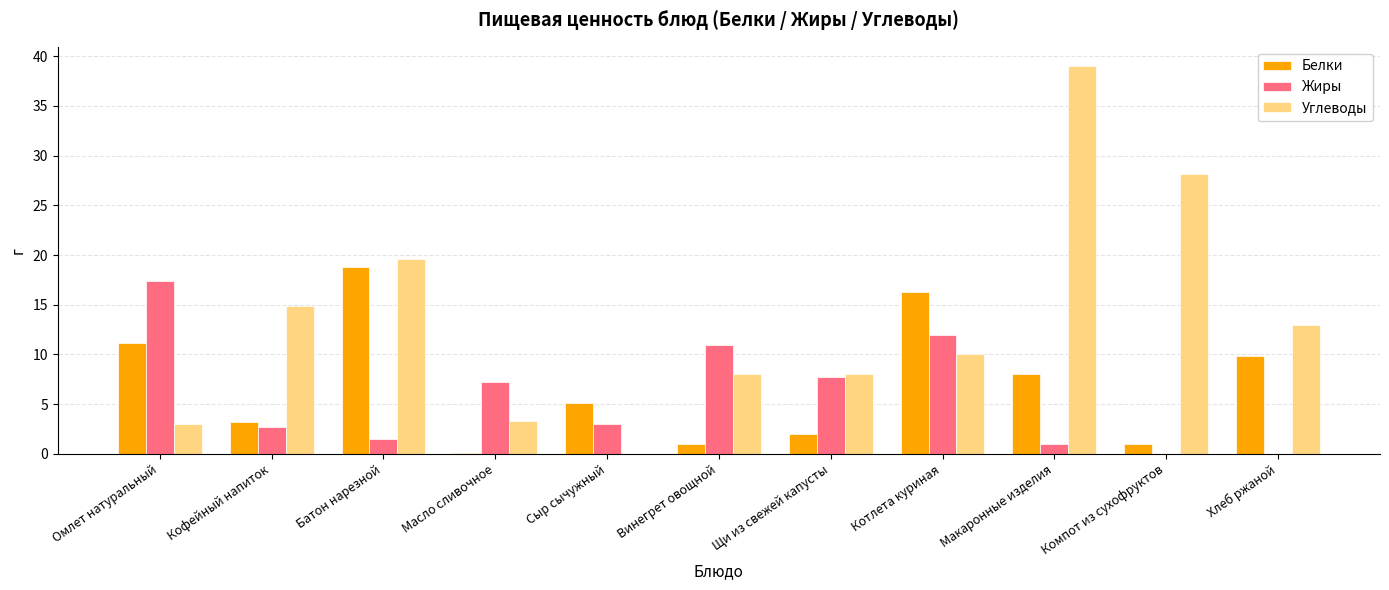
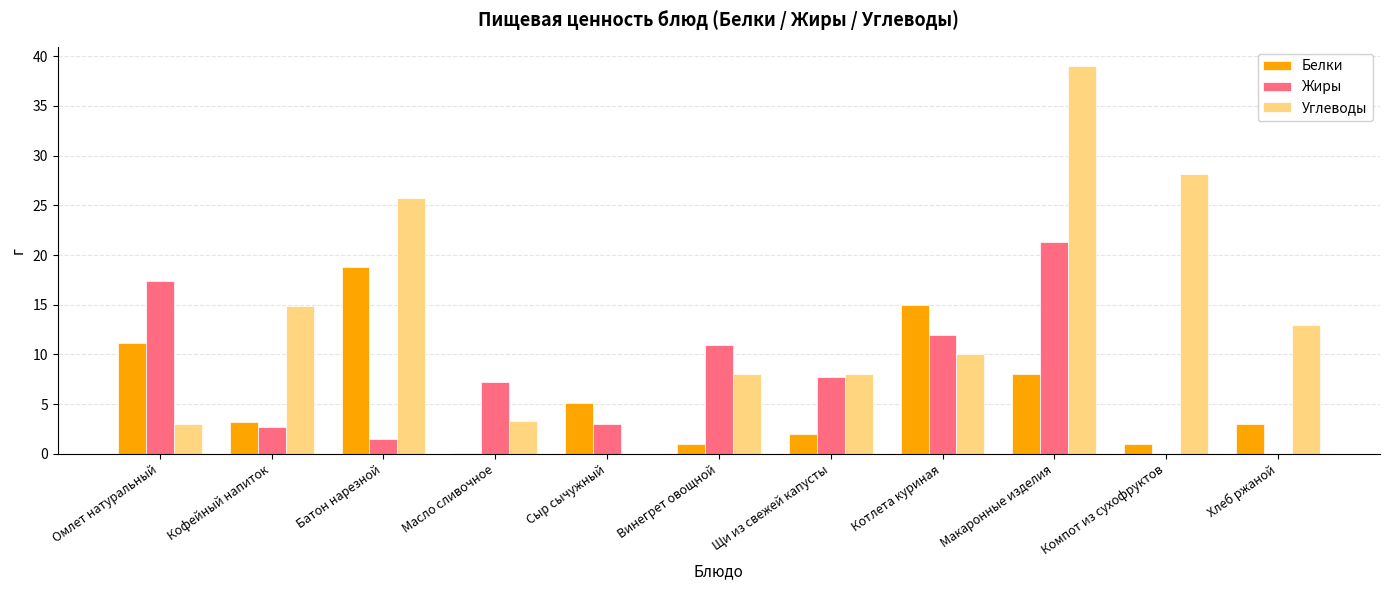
Углеводы, Батон нарезной: 20 -> 26
Белки, Котлета куриная: 16 -> 15
Жиры, Макаронные изделия: 1 -> 21
Белки, Хлеб ржаной: 10 -> 3
